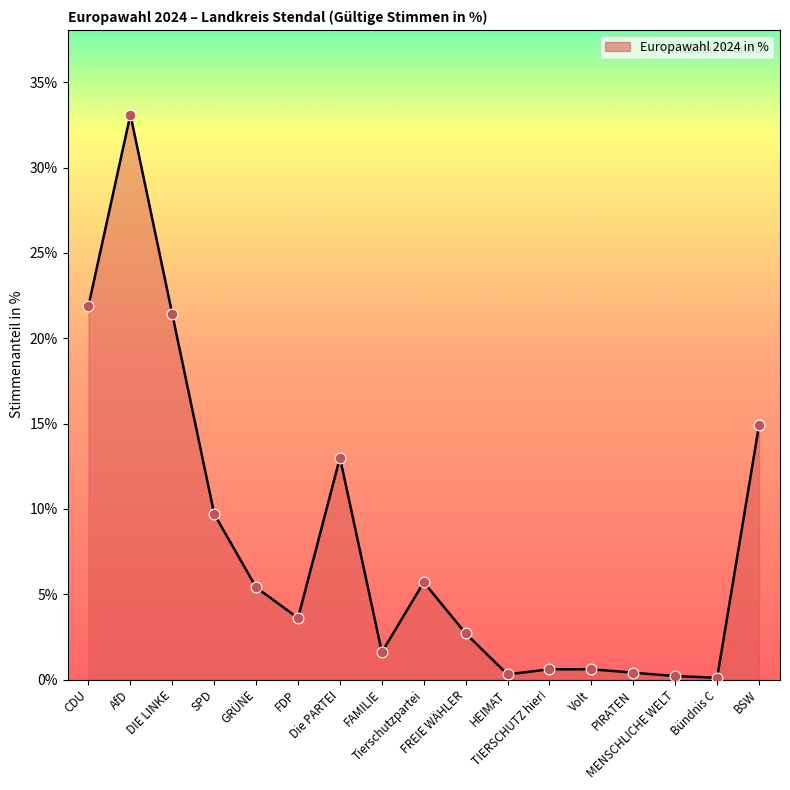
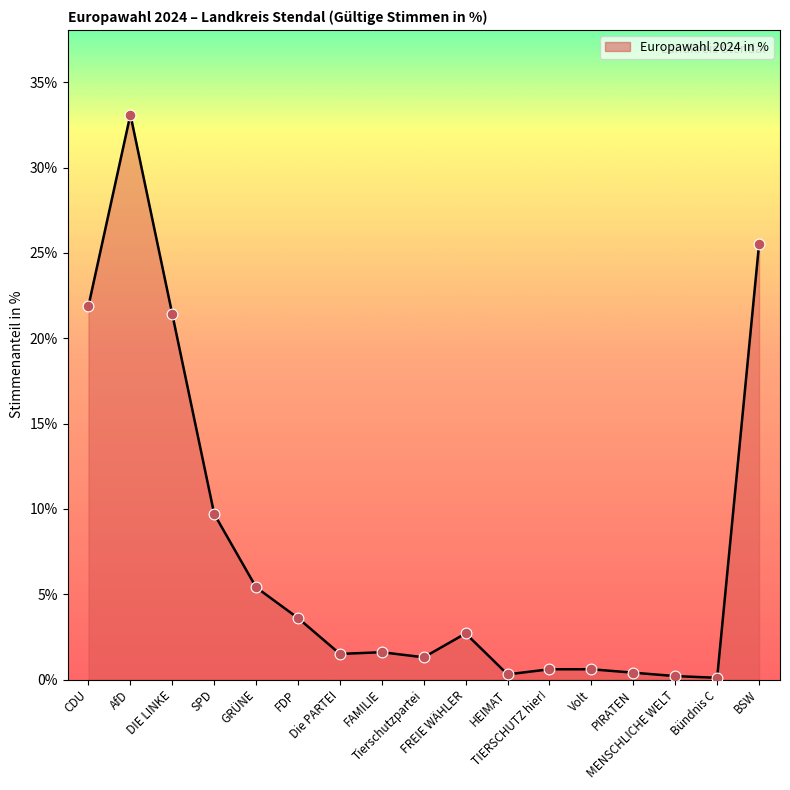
Die PARTEI: 13.0% -> 1.5%
Tierschutzpartei: 5.7% -> 1.3%
BSW: 14.9% -> 25.5%
